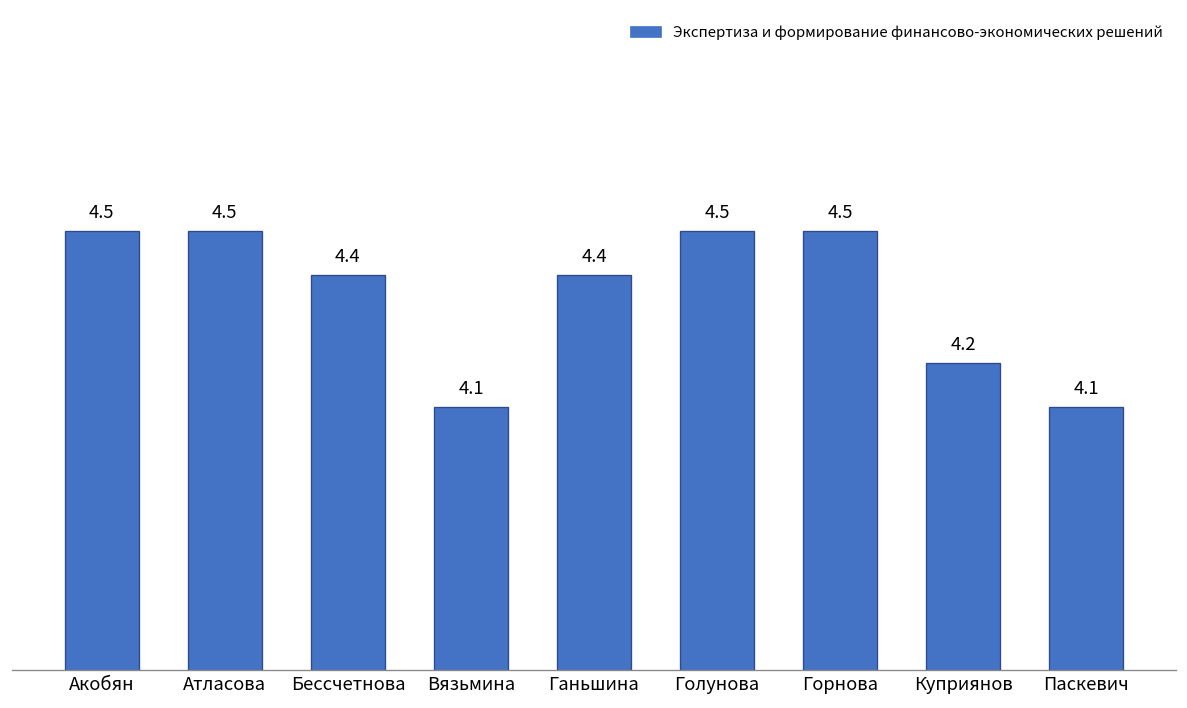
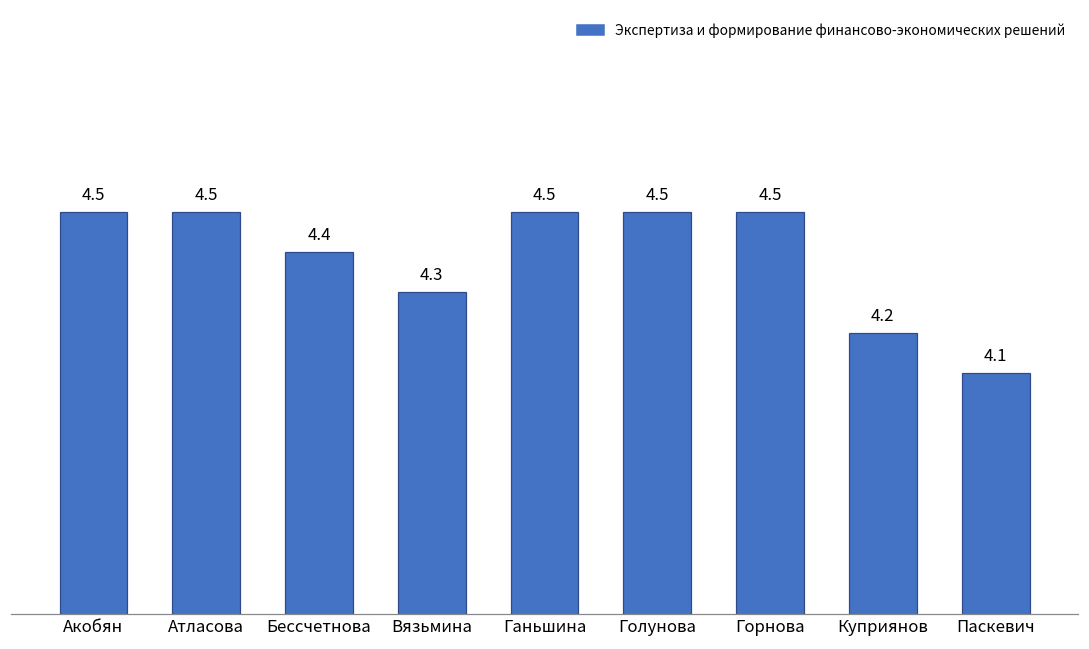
Вязьмина: 4.1 -> 4.3
Ганьшина: 4.4 -> 4.5
